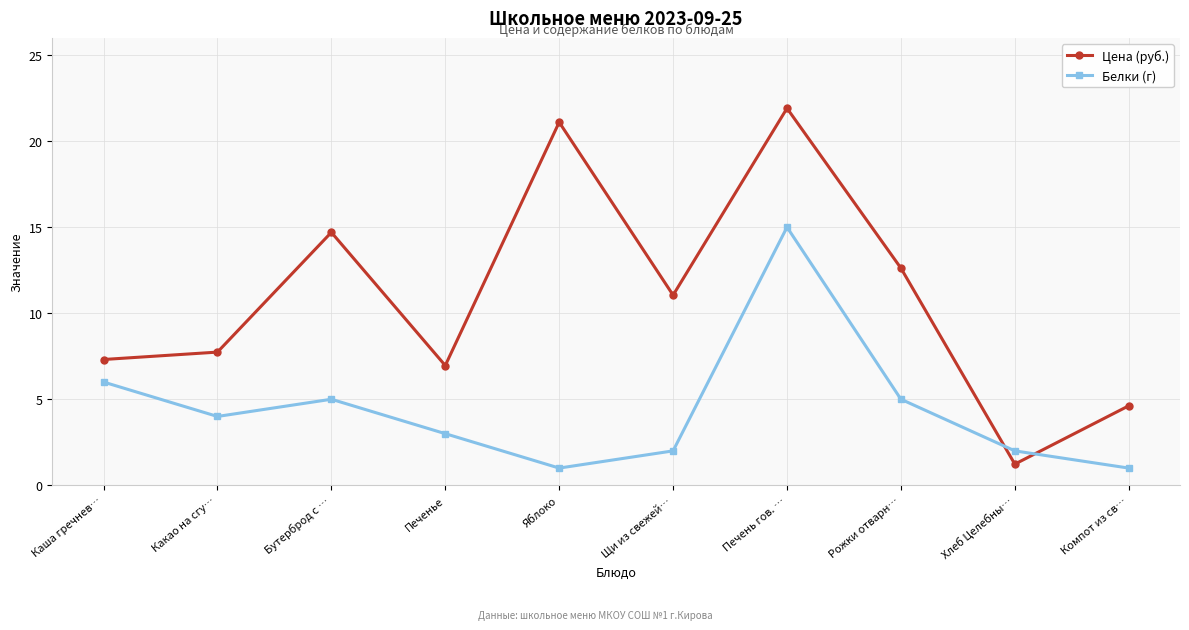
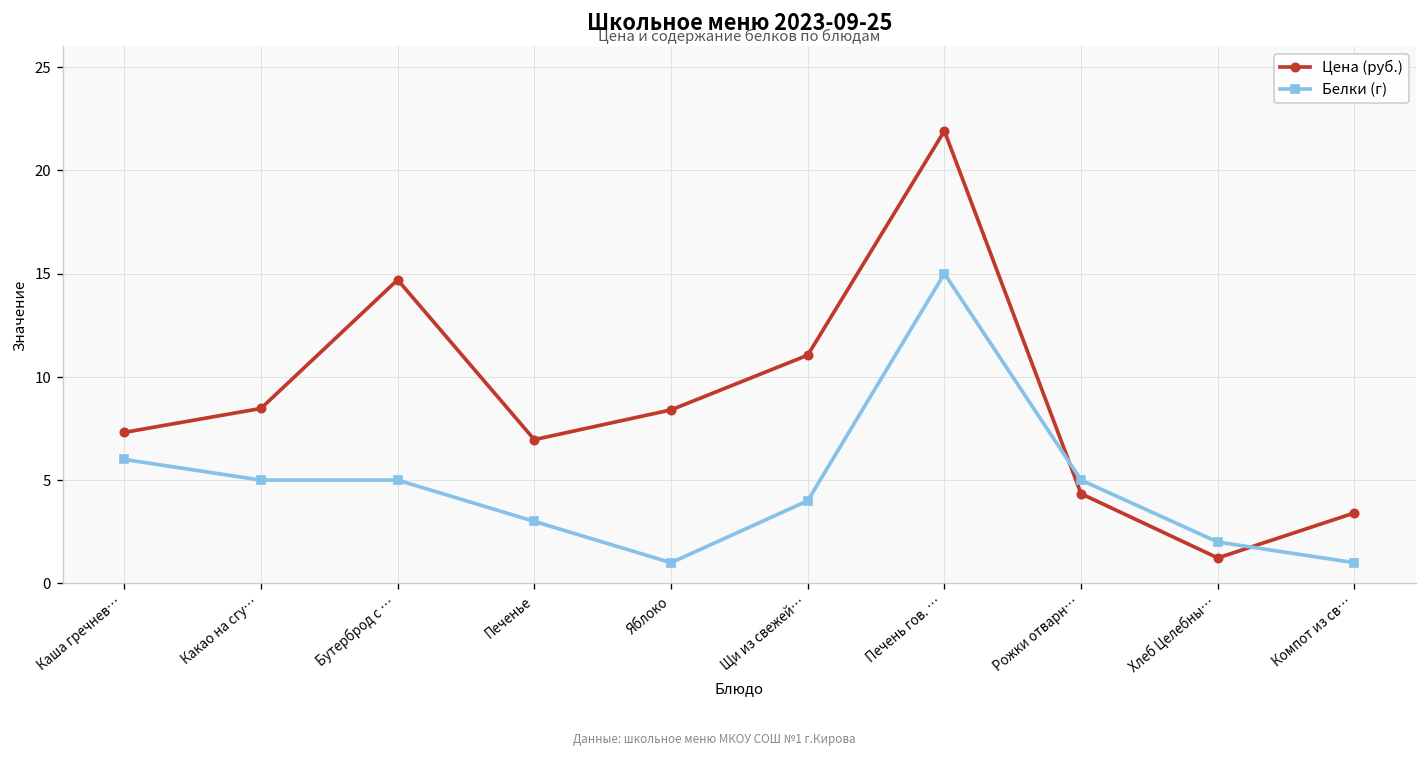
Цена (руб.), Какао на сгу…: 7.7 -> 8.5
Белки (г), Какао на сгу…: 4 -> 5
Цена (руб.), Яблоко: 21.1 -> 8.4
Белки (г), Щи из свежей…: 2 -> 4
Цена (руб.), Рожки отварн…: 12.6 -> 4.3
Цена (руб.), Компот из св…: 4.6 -> 3.4
